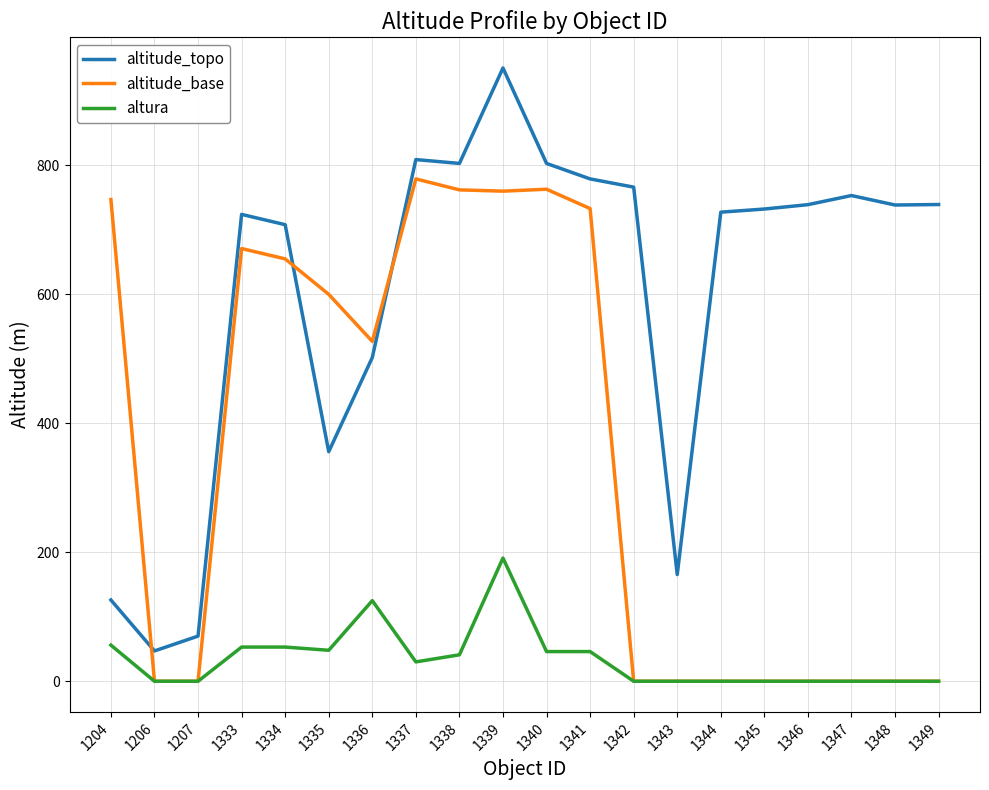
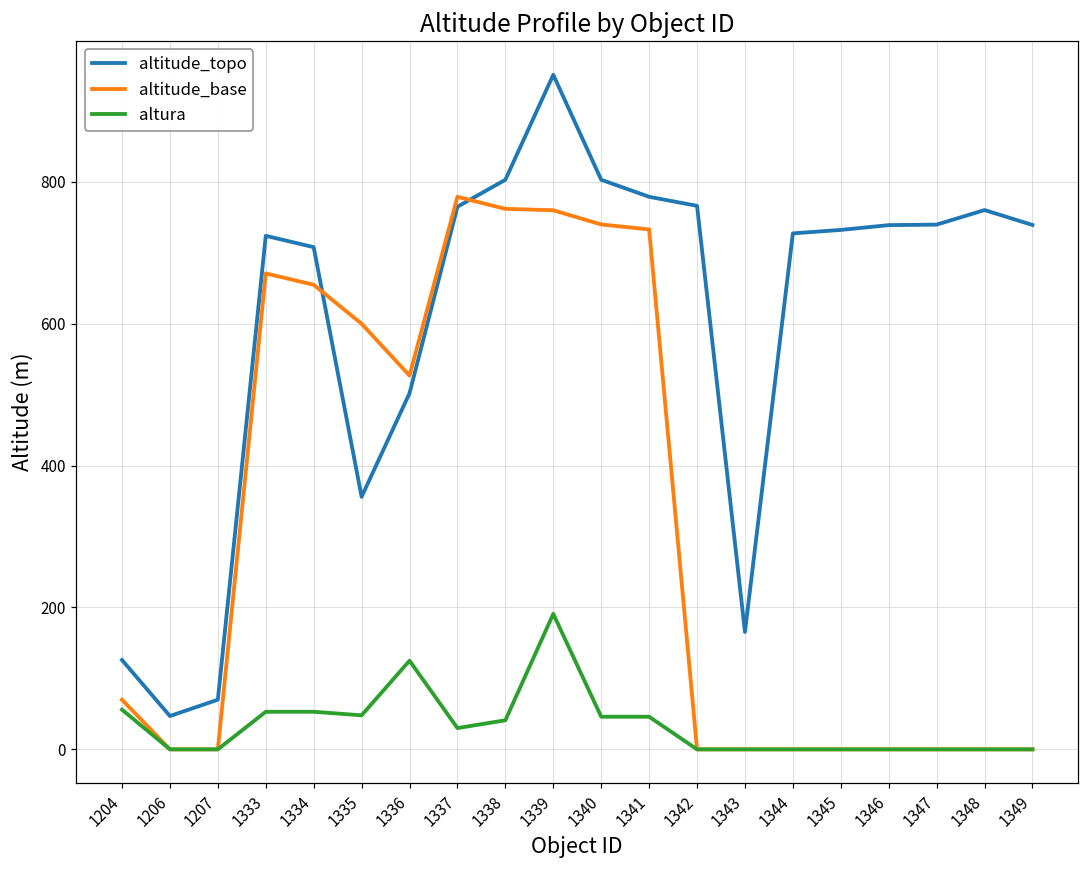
altitude_base, 1204: 750 -> 70
altitude_topo, 1337: 810 -> 770
altitude_base, 1340: 760 -> 740
altitude_topo, 1347: 750 -> 740
altitude_topo, 1348: 740 -> 760
